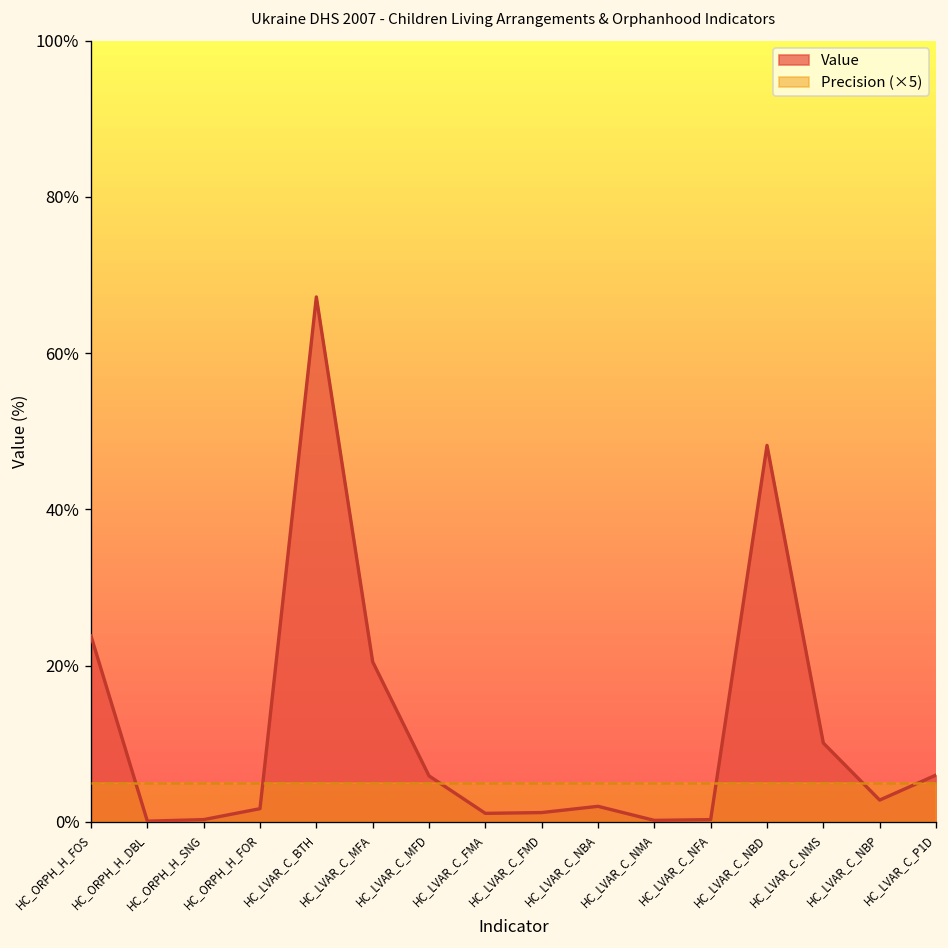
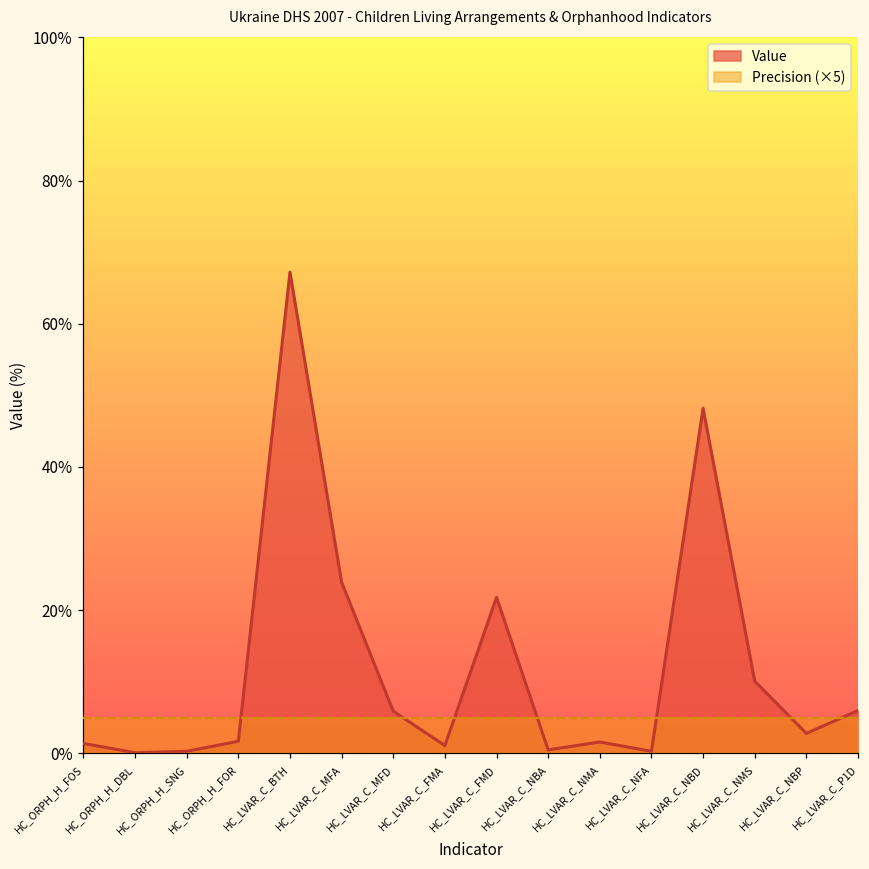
Value, HC_ORPH_H_FOS: 24% -> 1%
Value, HC_LVAR_C_MFA: 21% -> 24%
Value, HC_LVAR_C_FMD: 1% -> 22%
Value, HC_LVAR_C_NBA: 2% -> 1%
Value, HC_LVAR_C_NMA: 0% -> 2%
